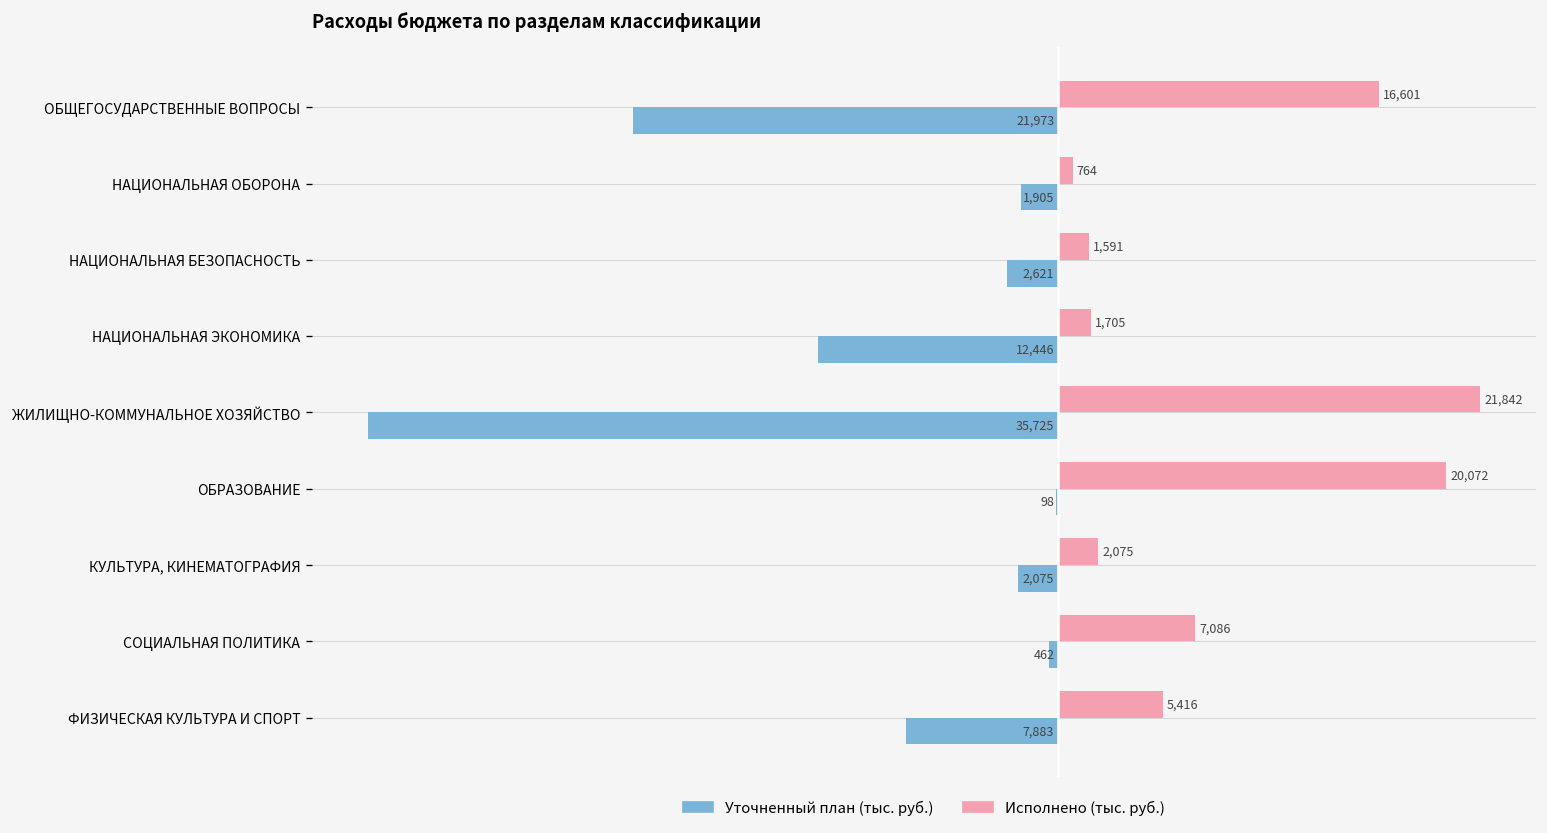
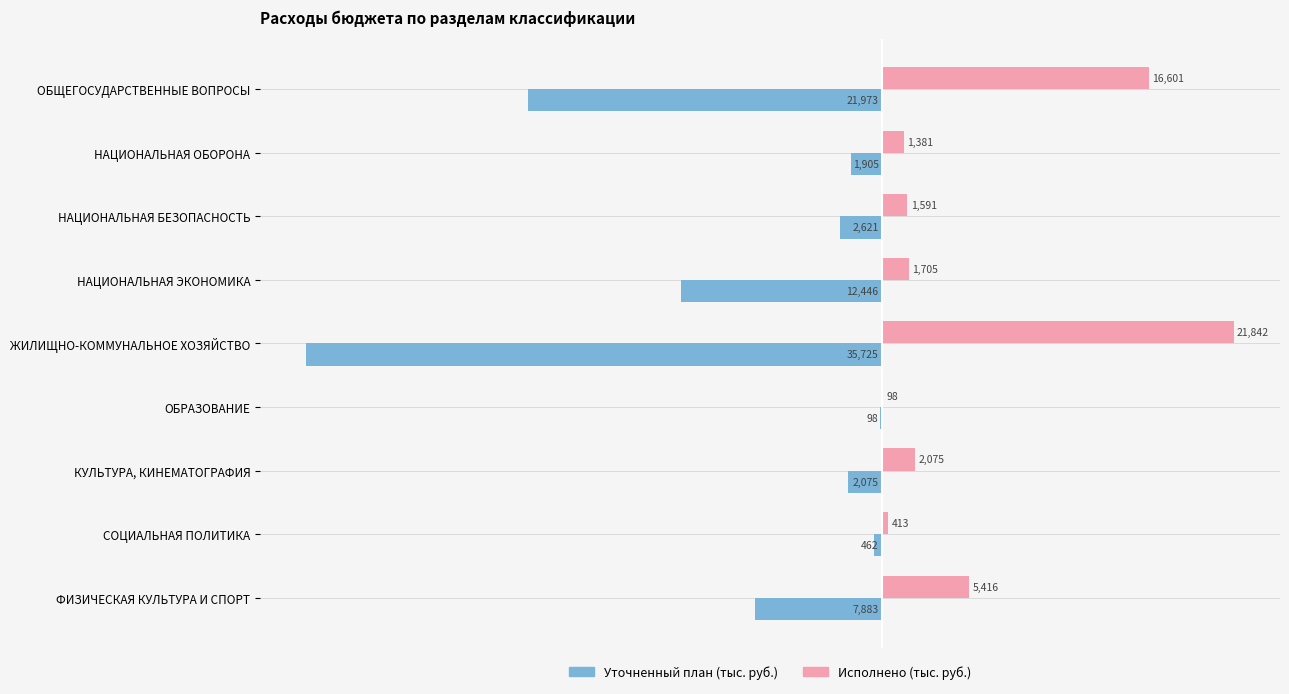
Исполнено (тыс. руб.), НАЦИОНАЛЬНАЯ ОБОРОНА: 764 -> 1,381
Исполнено (тыс. руб.), ОБРАЗОВАНИЕ: 20,072 -> 98
Исполнено (тыс. руб.), СОЦИАЛЬНАЯ ПОЛИТИКА: 7,086 -> 413
